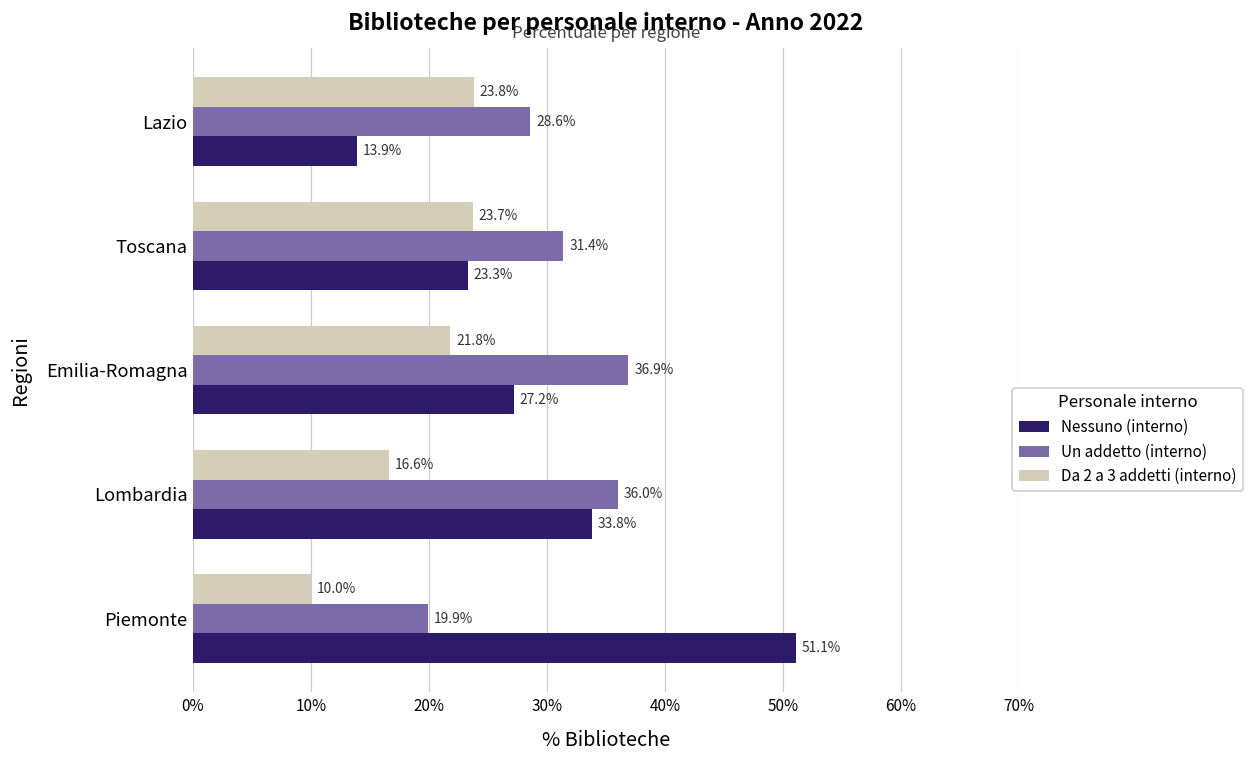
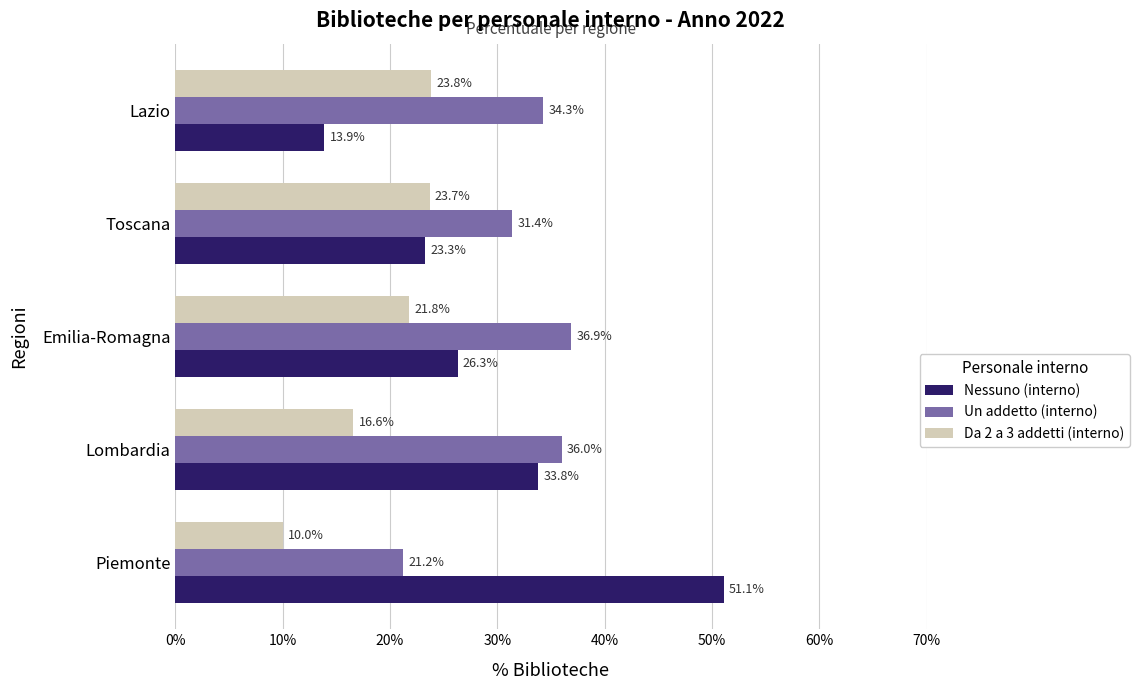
Un addetto (interno), Lazio: 28.6% -> 34.3%
Nessuno (interno), Emilia-Romagna: 27.2% -> 26.3%
Un addetto (interno), Piemonte: 19.9% -> 21.2%
